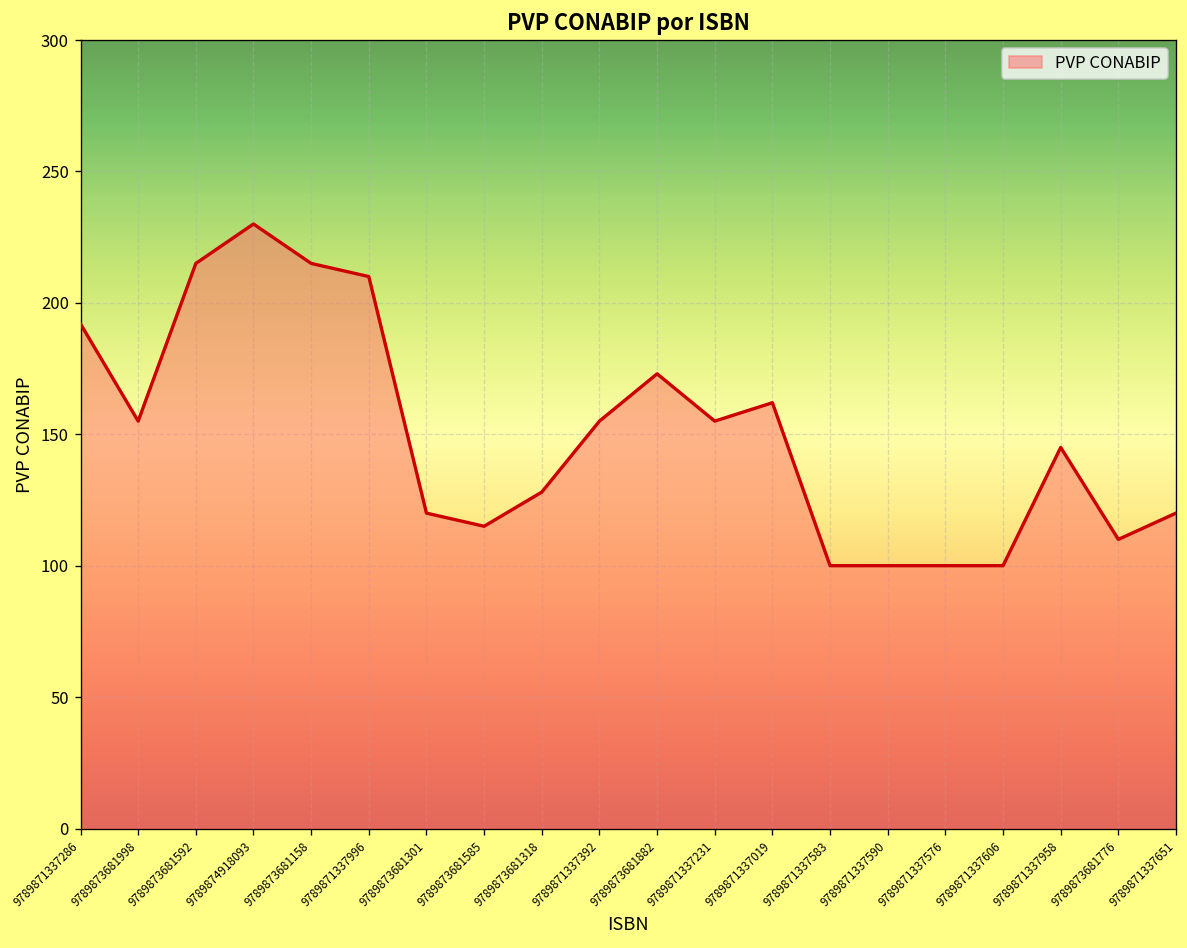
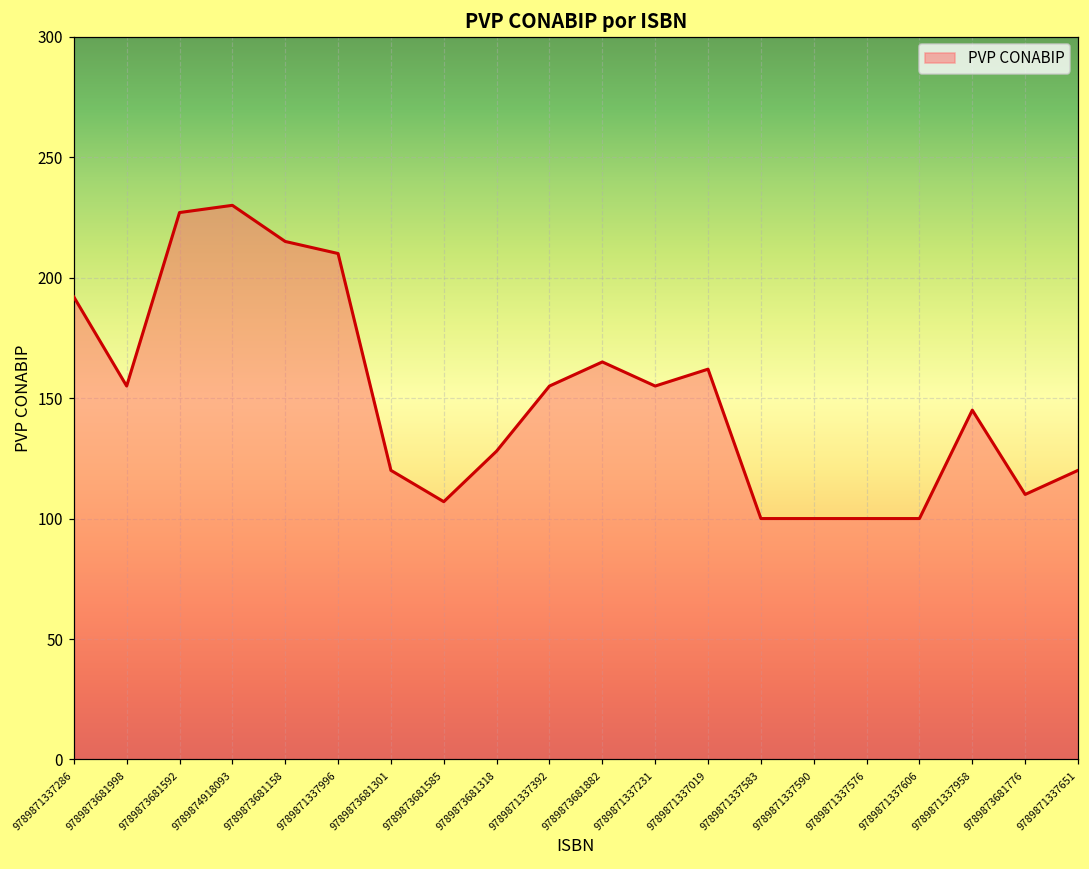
9789873681592: 215 -> 227
9789873681585: 115 -> 107
9789873681882: 173 -> 165
